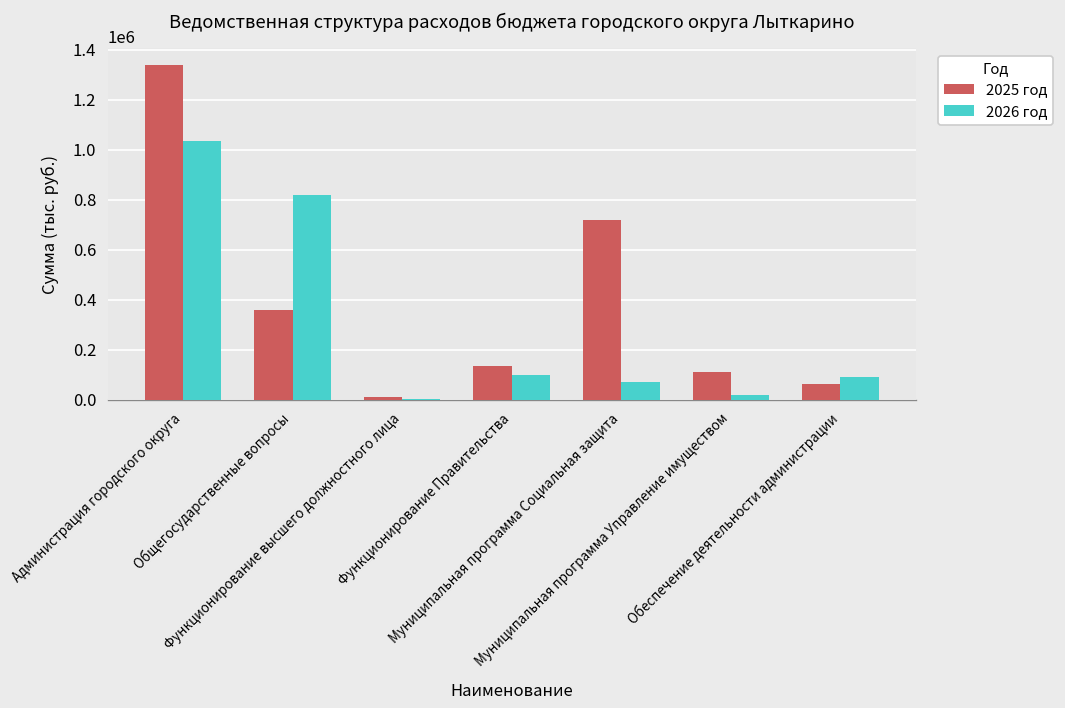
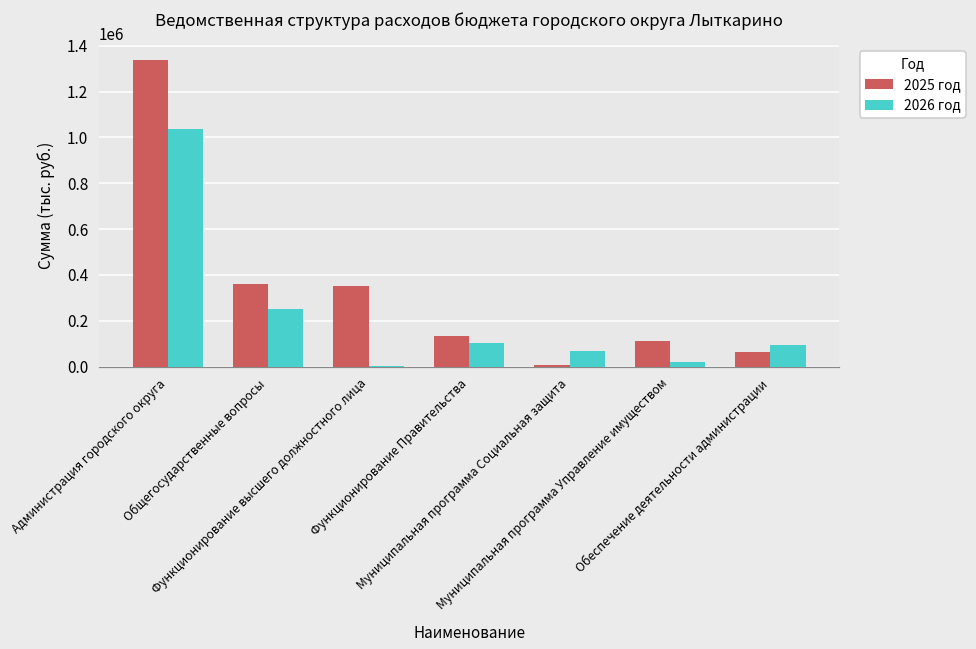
2026 год, Общегосударственные вопросы: 820000 -> 250000
2025 год, Функционирование высшего должностного лица: 10000 -> 350000
2025 год, Муниципальная программа Социальная защита: 720000 -> 10000
